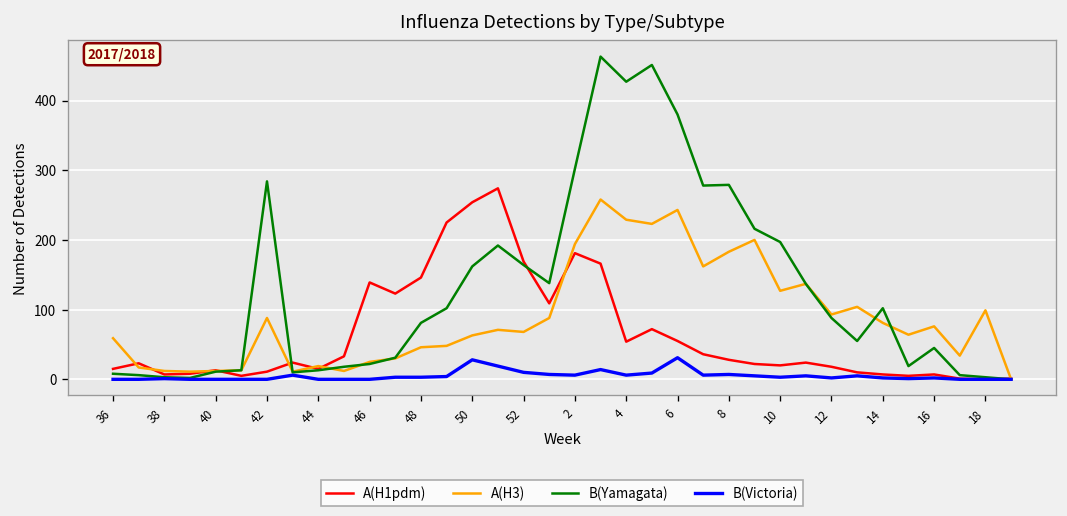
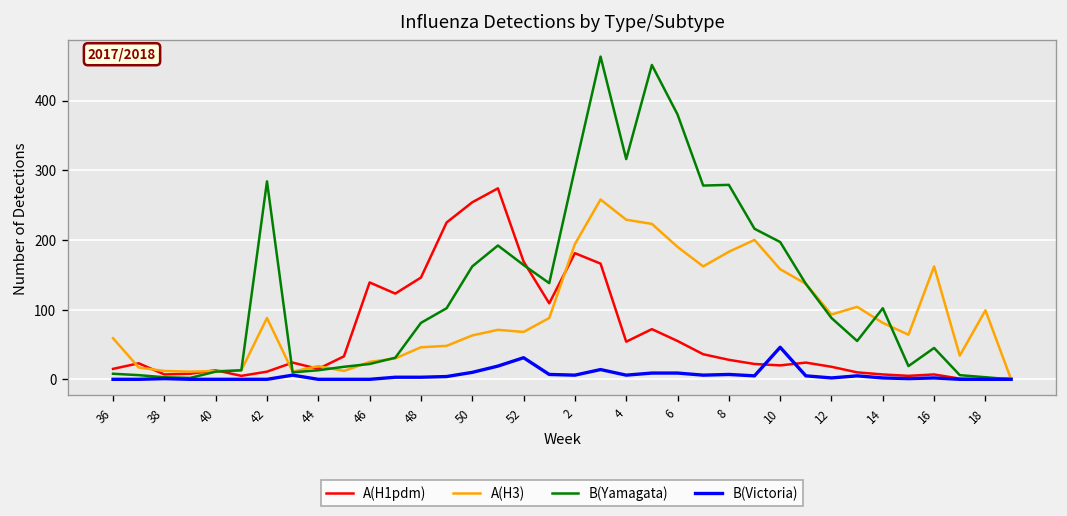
B(Victoria), 50: 30 -> 10
B(Victoria), 52: 10 -> 30
B(Yamagata), 4: 430 -> 320
A(H3), 6: 240 -> 190
B(Victoria), 6: 30 -> 10
A(H3), 10: 130 -> 160
B(Victoria), 10: 0 -> 50
A(H3), 16: 80 -> 160
